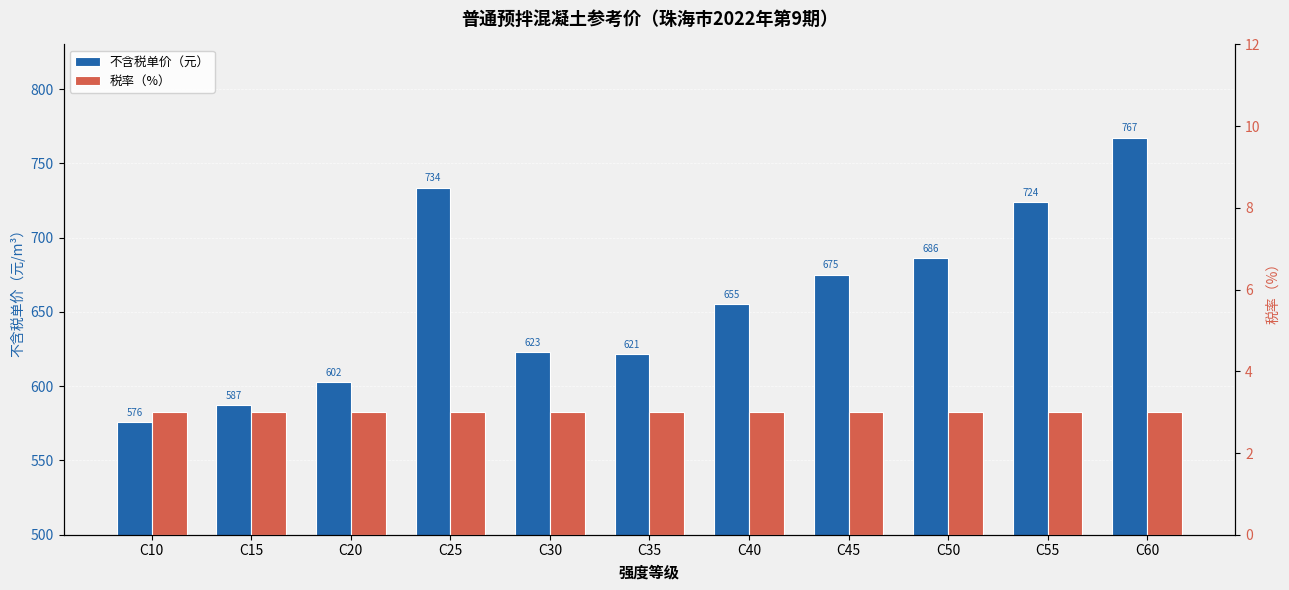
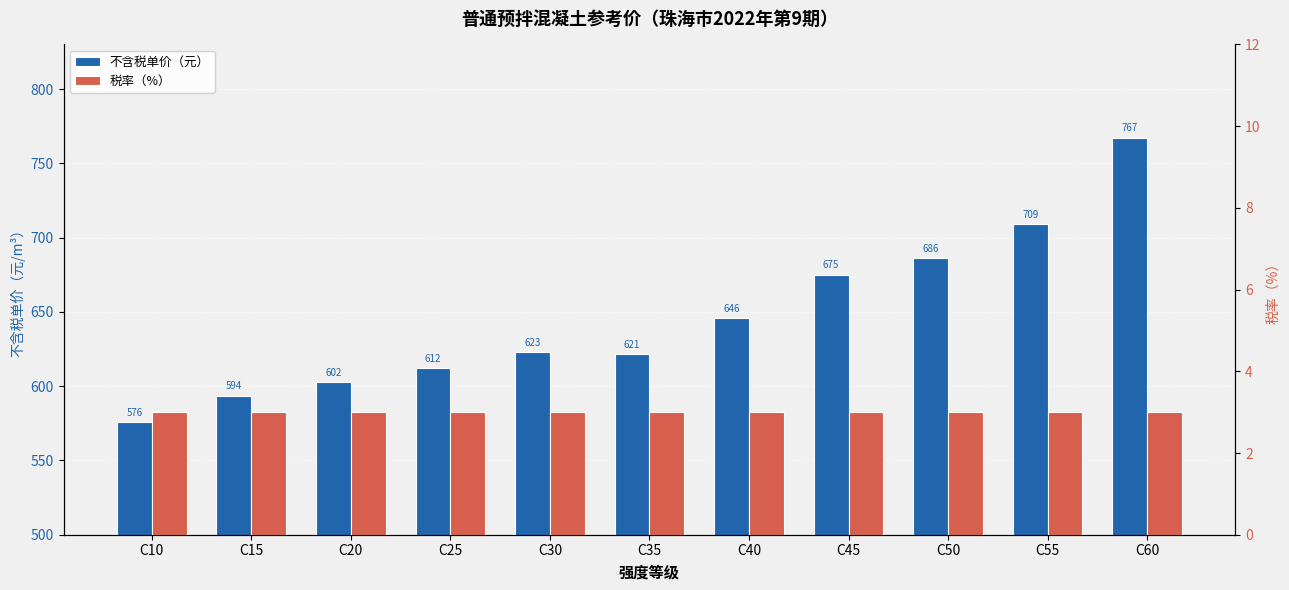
不含税单价（元）, C15: 587 -> 594
不含税单价（元）, C25: 734 -> 612
不含税单价（元）, C40: 655 -> 646
不含税单价（元）, C55: 724 -> 709
